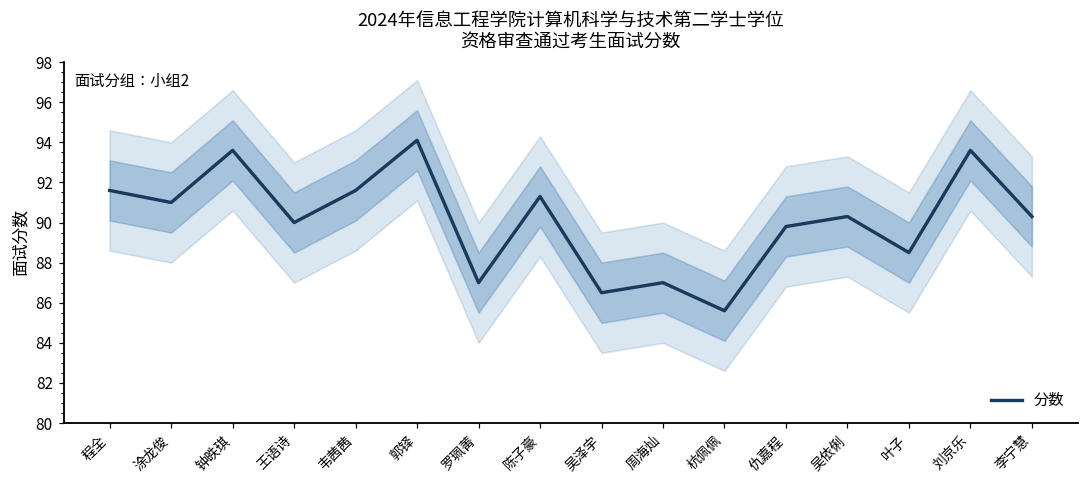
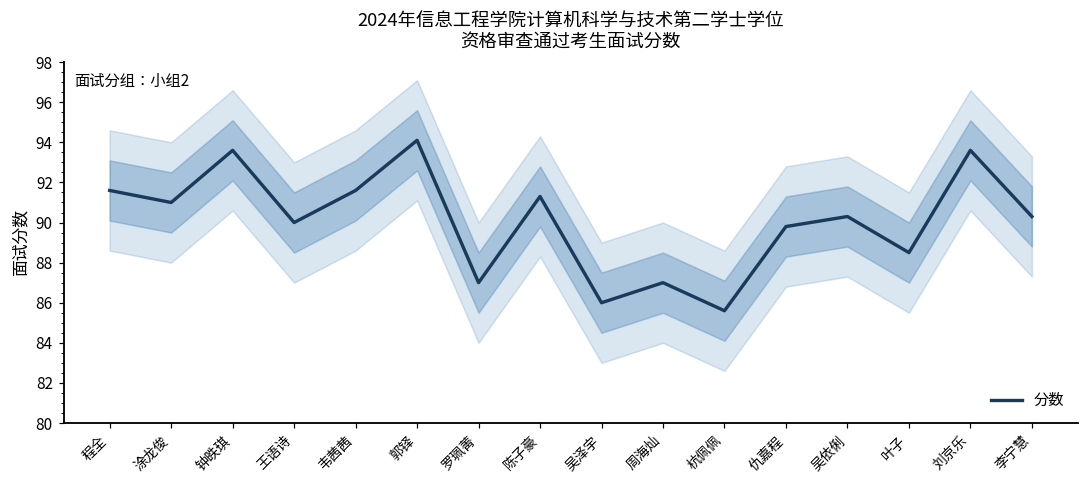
分数, 吴泽宇: 86.5 -> 86.0
